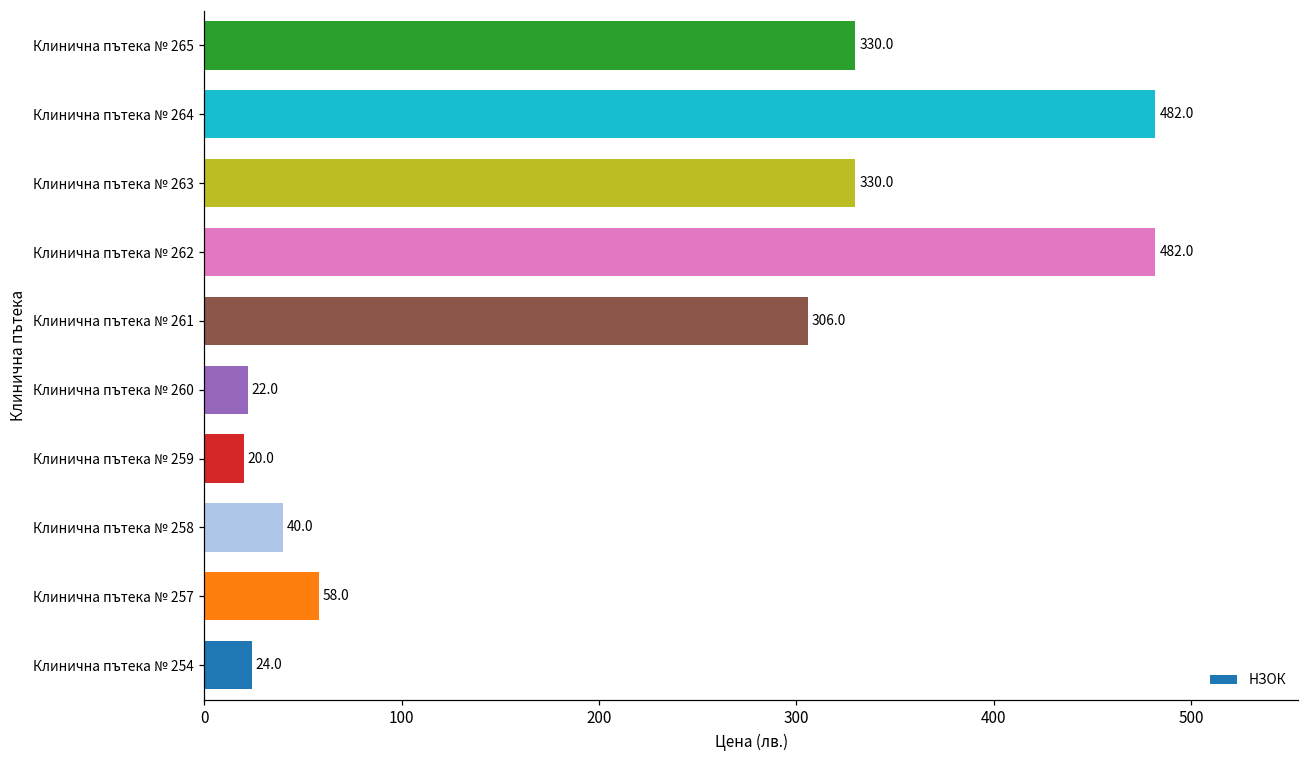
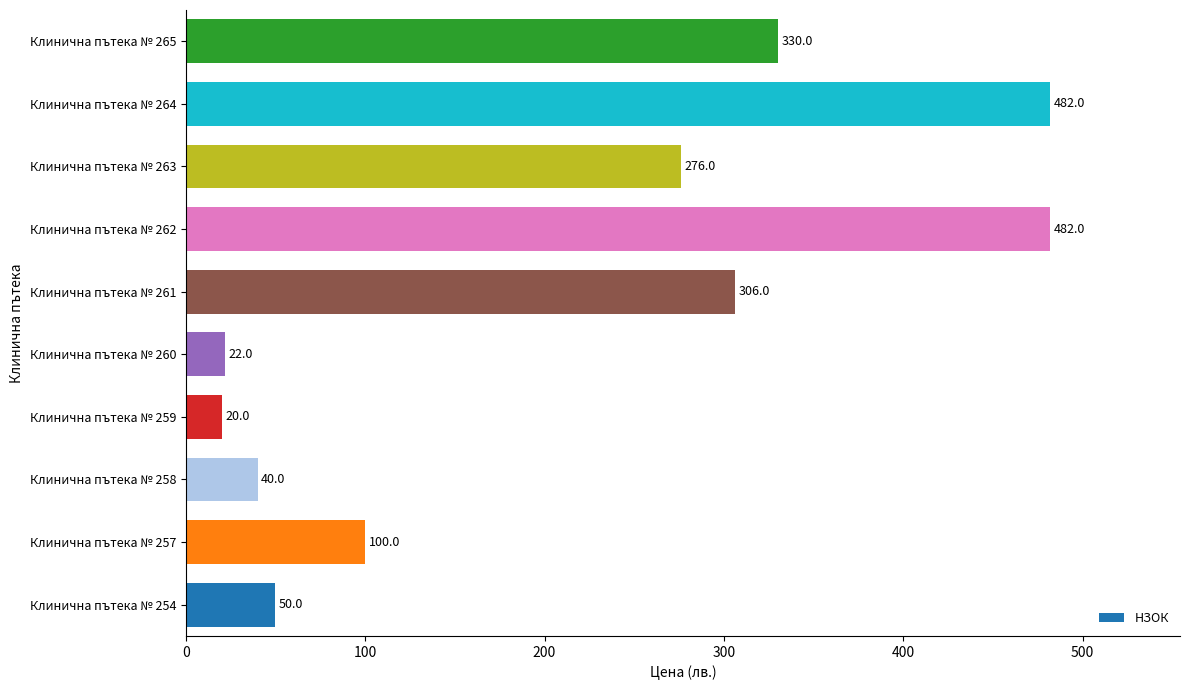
Клинична пътека № 263: 330.0 -> 276.0
Клинична пътека № 257: 58.0 -> 100.0
Клинична пътека № 254: 24.0 -> 50.0
